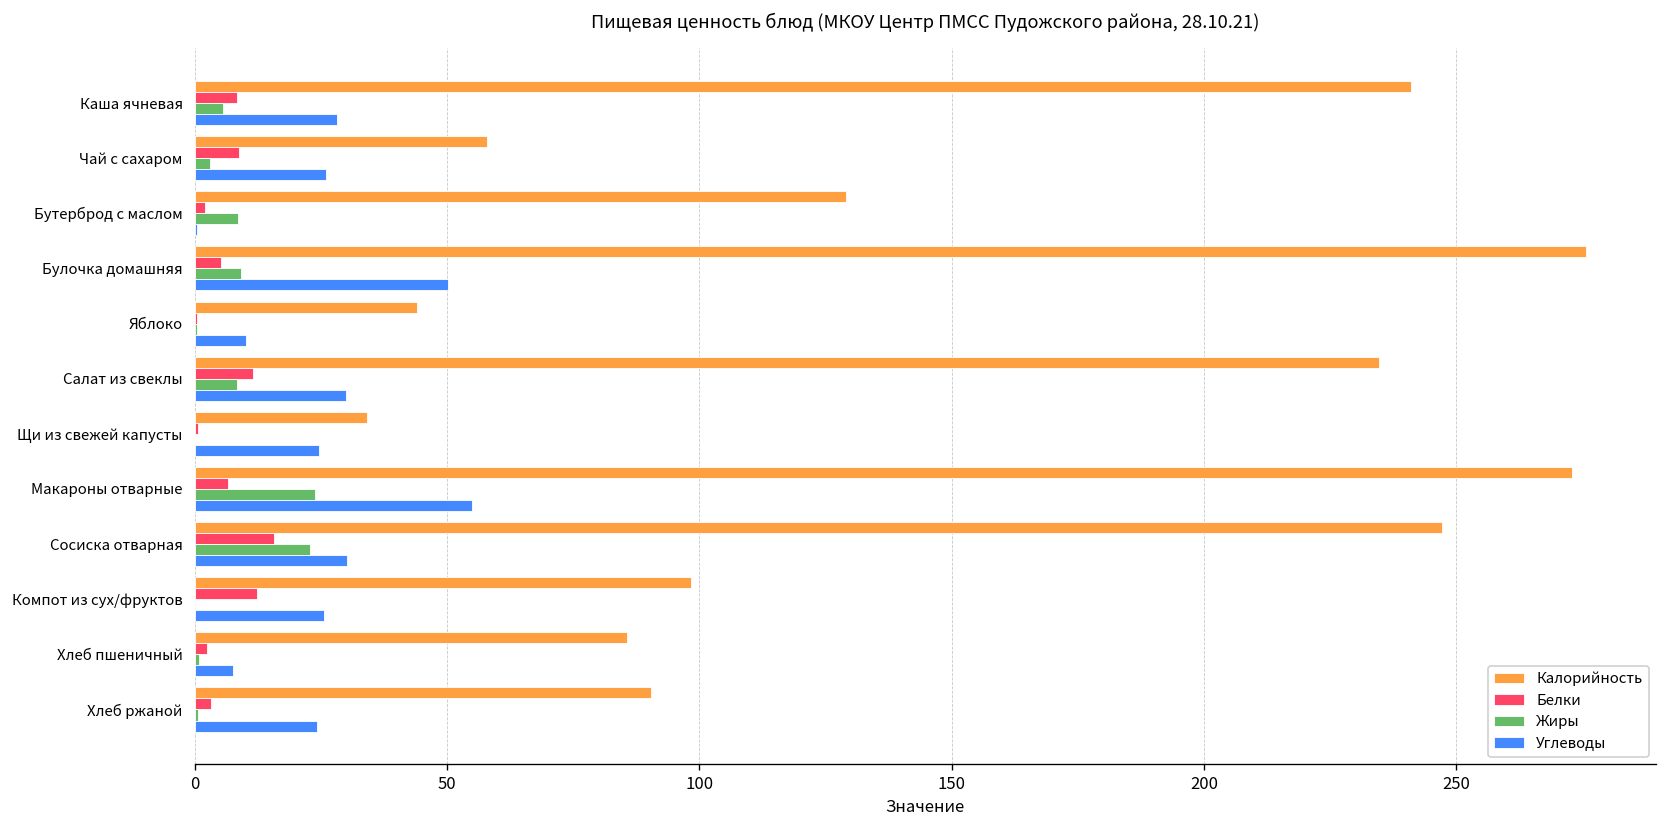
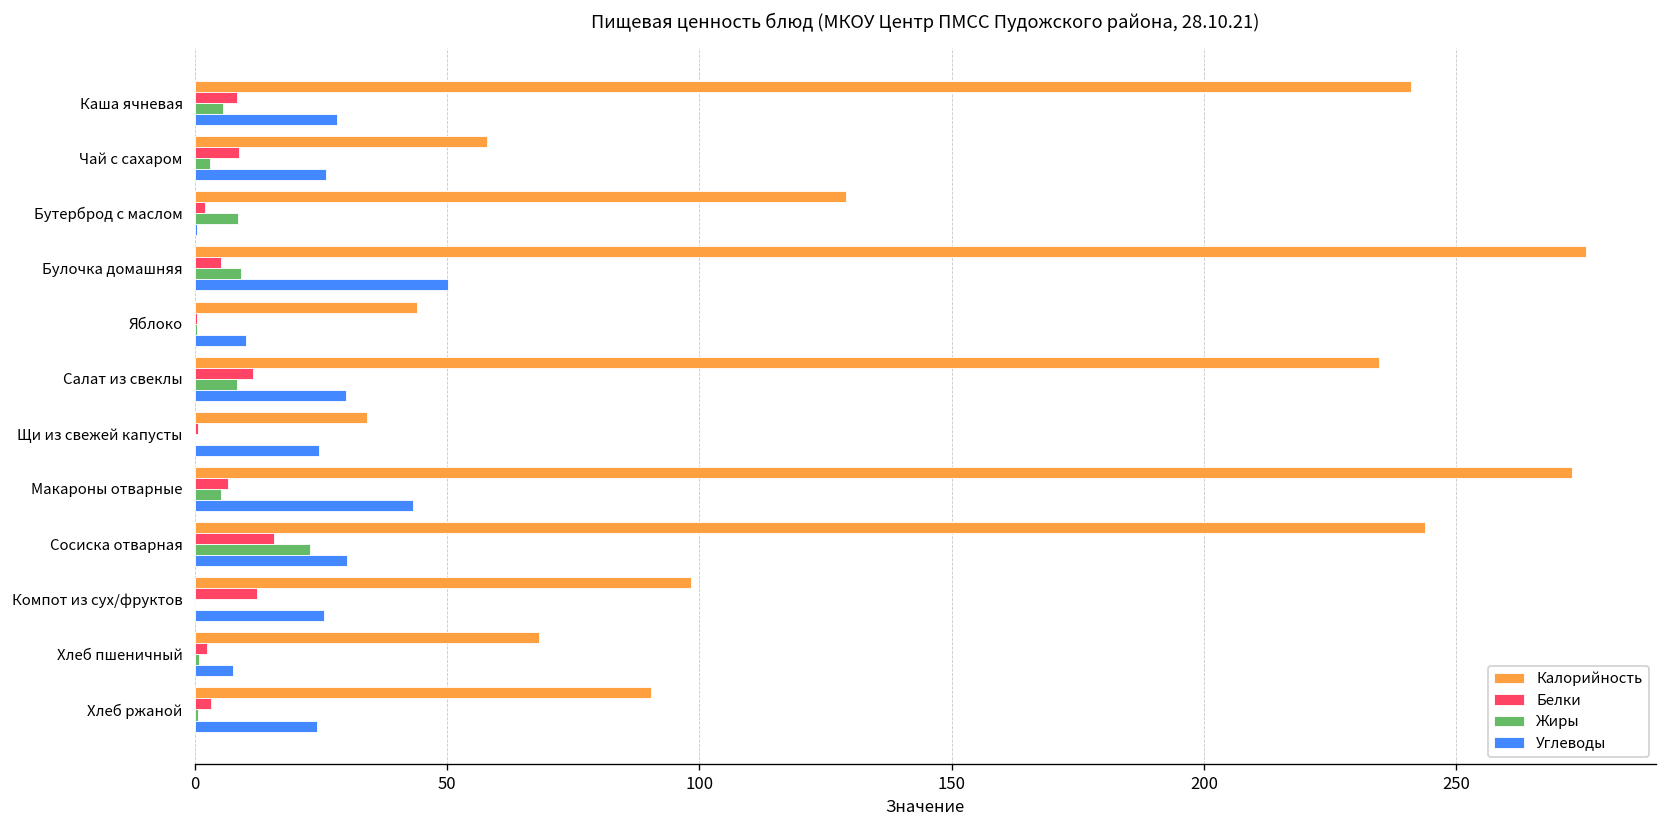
Жиры, Макароны отварные: 24 -> 5
Углеводы, Макароны отварные: 55 -> 43
Калорийность, Сосиска отварная: 247 -> 244
Калорийность, Хлеб пшеничный: 86 -> 68
